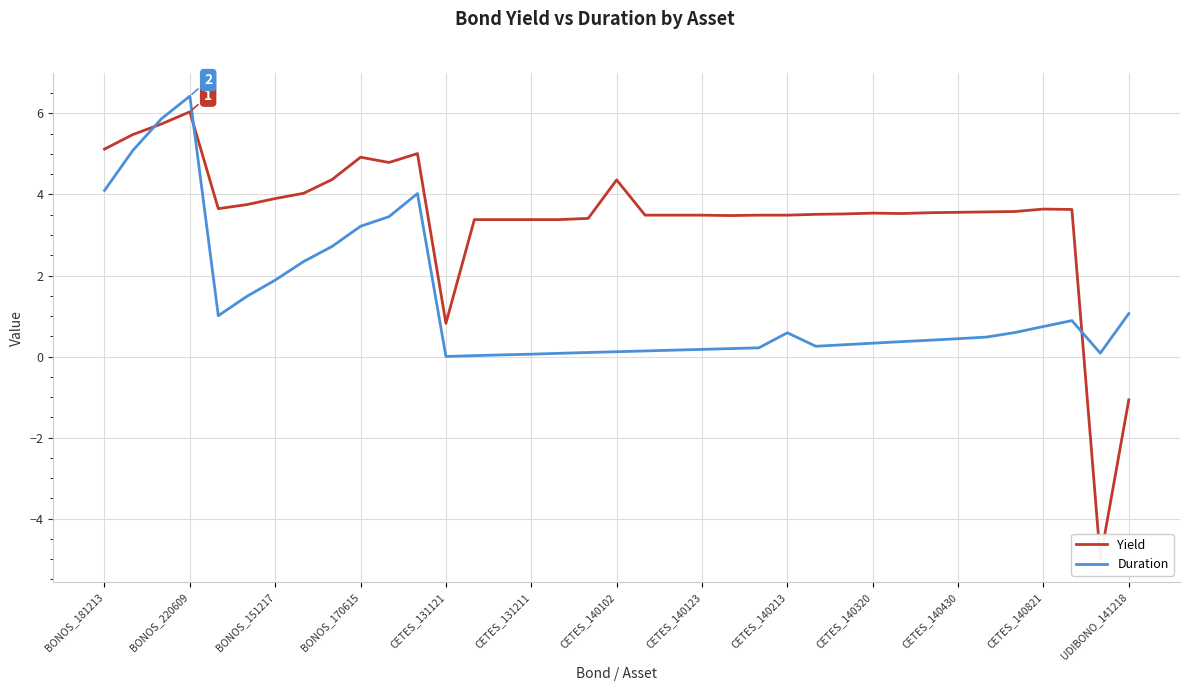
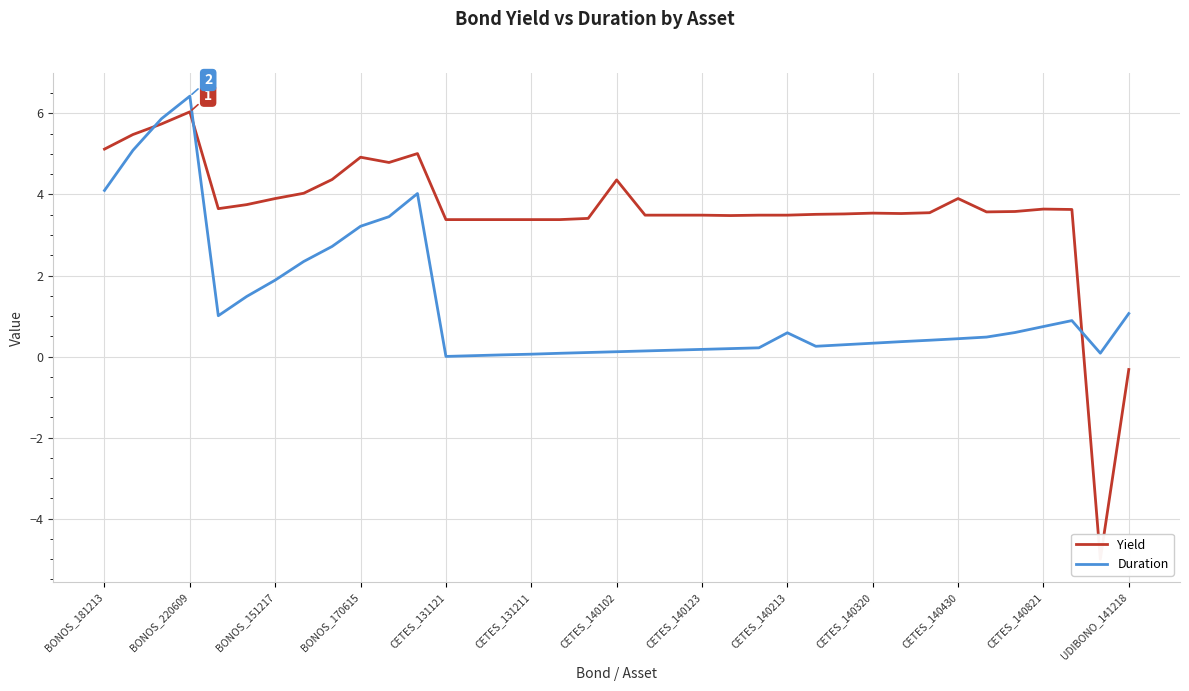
Yield, CETES_131121: 0.8 -> 3.4
Yield, CETES_140430: 3.6 -> 3.9
Yield, UDIBONO_141218: -1.1 -> -0.3
